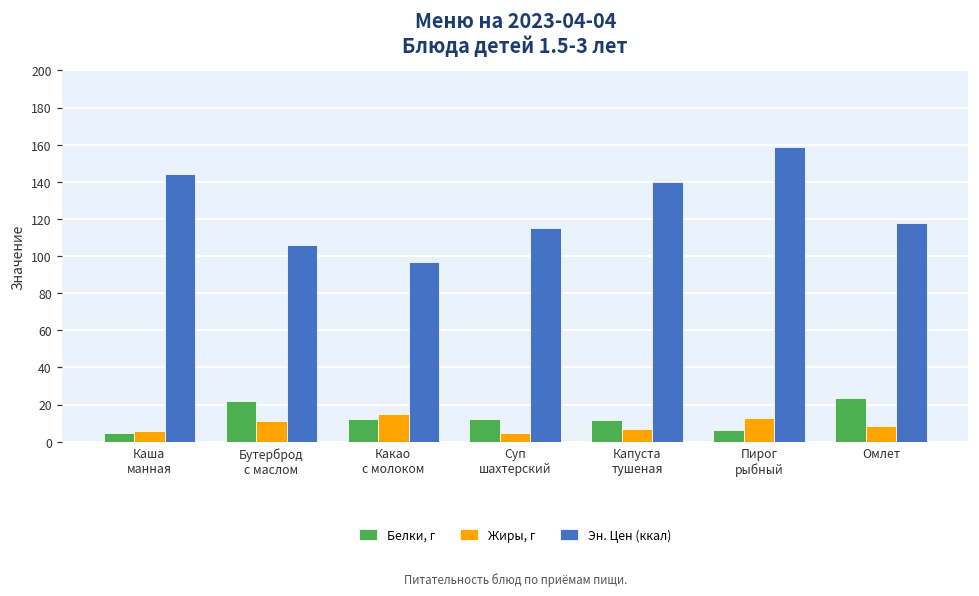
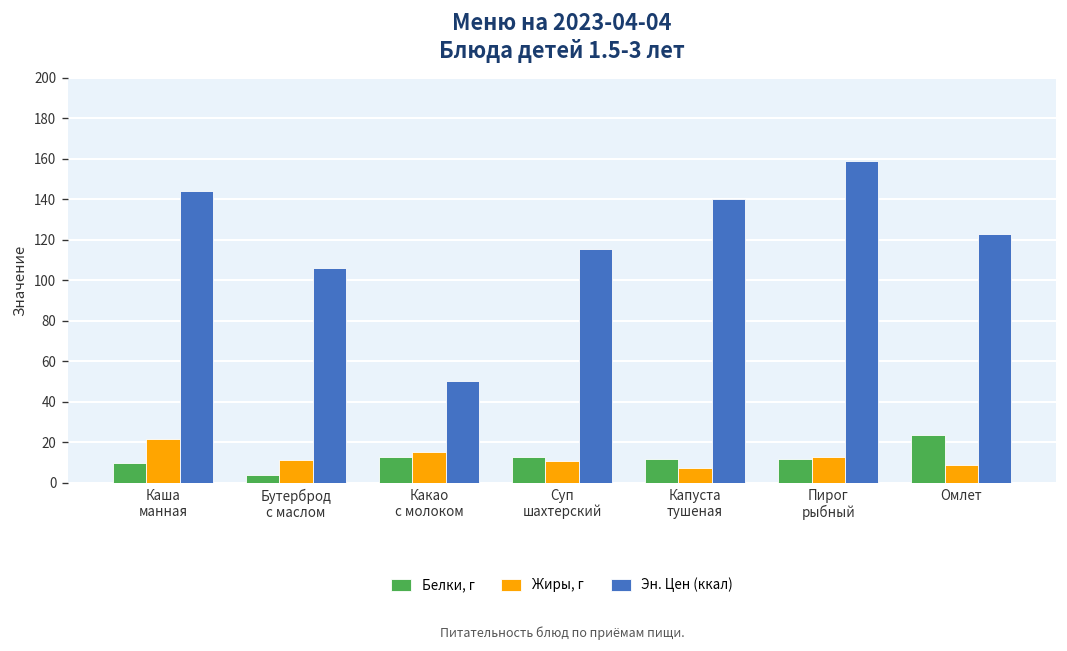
Белки, г, Каша манная: 5 -> 10
Жиры, г, Каша манная: 6 -> 22
Белки, г, Бутерброд с маслом: 22 -> 4
Эн. Цен (ккал), Какао с молоком: 97 -> 50
Жиры, г, Суп шахтерский: 5 -> 11
Белки, г, Пирог рыбный: 6 -> 12
Эн. Цен (ккал), Омлет: 118 -> 123
